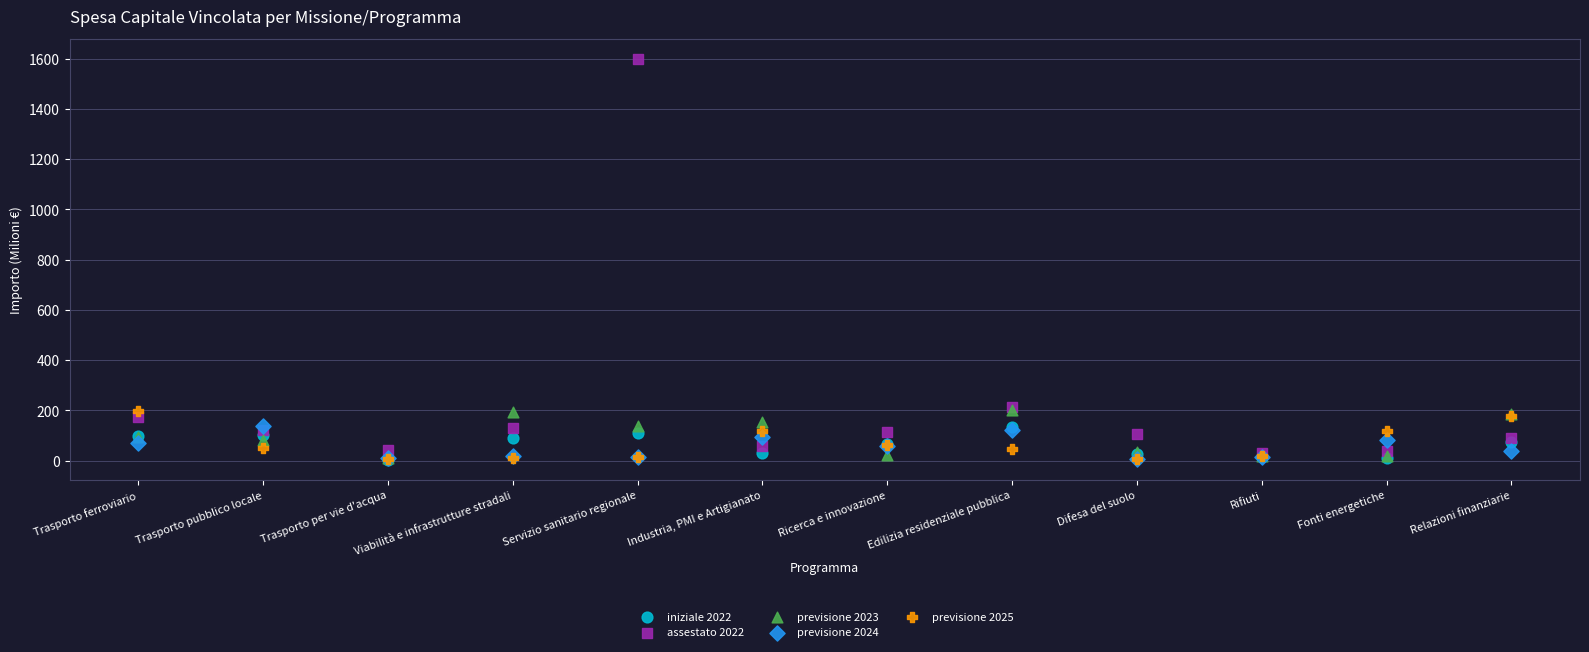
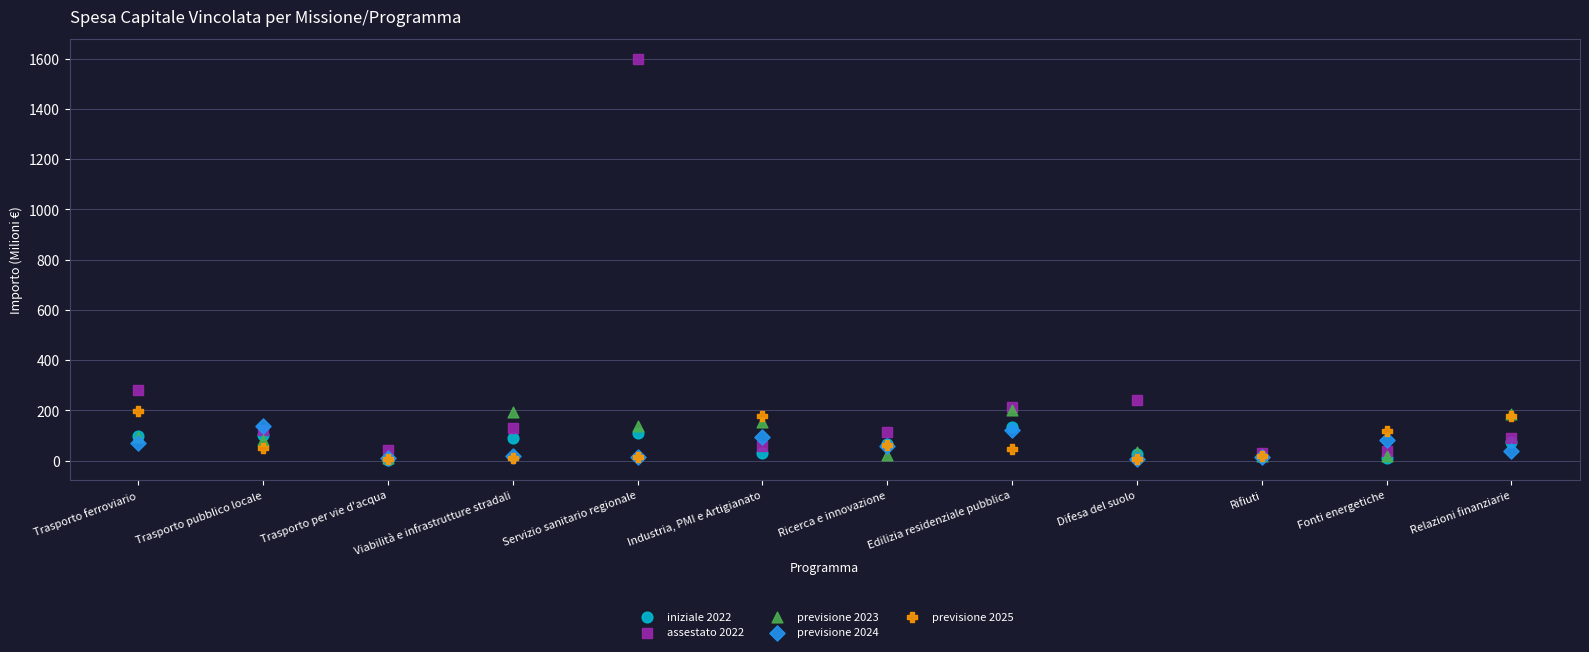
assestato 2022, Trasporto ferroviario: 170 -> 280
previsione 2025, Industria, PMI e Artigianato: 120 -> 180
assestato 2022, Difesa del suolo: 110 -> 240
